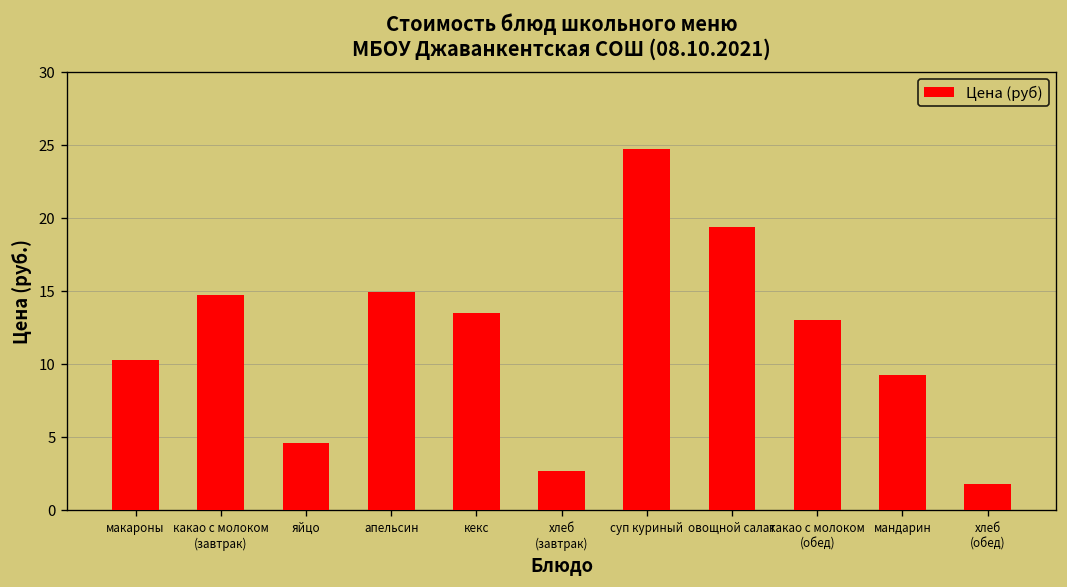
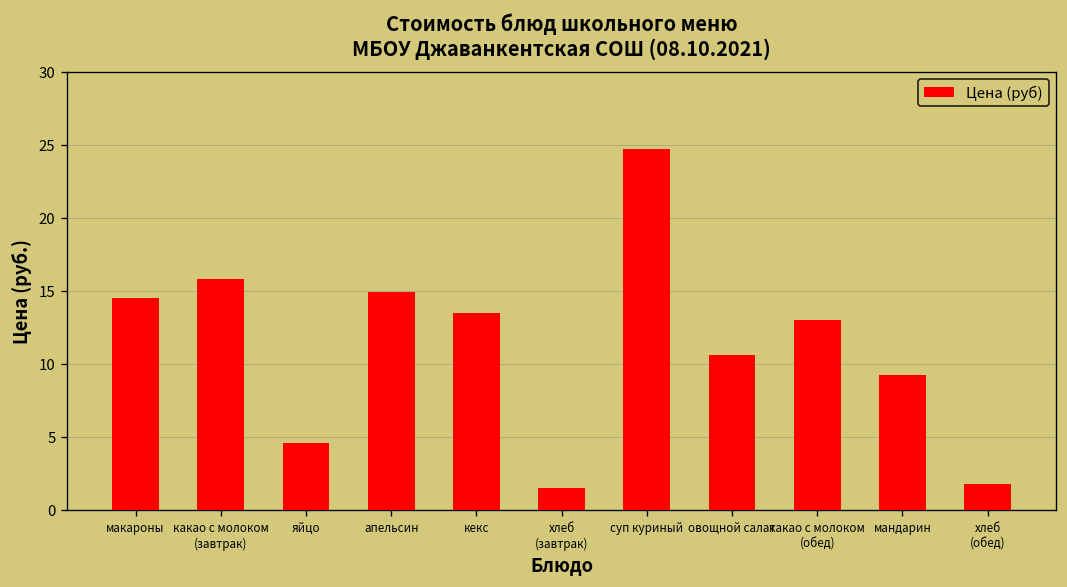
макароны: 10.2 -> 14.5
какао с молоком (завтрак): 14.7 -> 15.8
хлеб (завтрак): 2.7 -> 1.5
овощной салат: 19.4 -> 10.6
